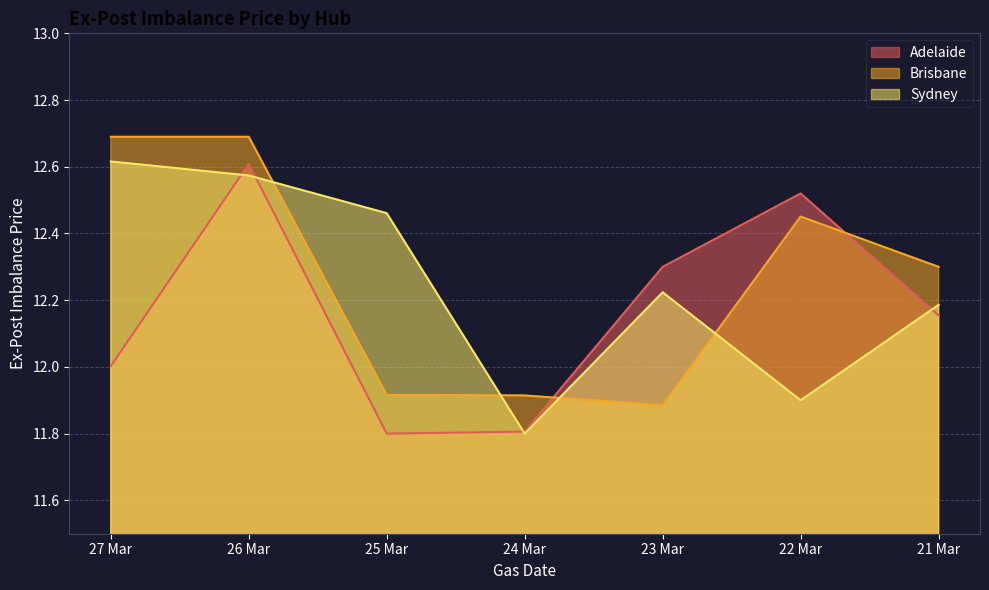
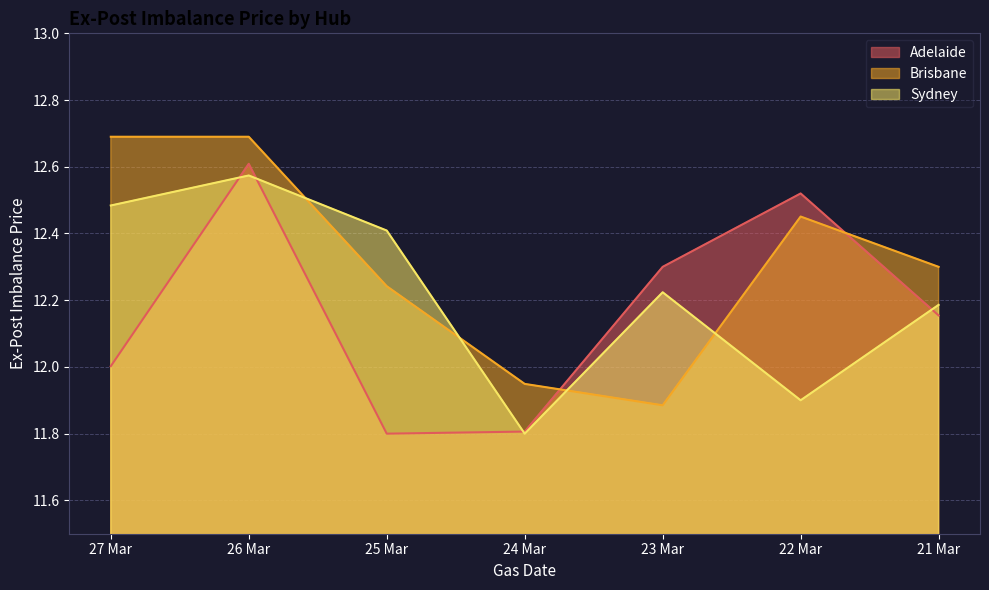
Sydney, 27 Mar: 12.62 -> 12.48
Brisbane, 25 Mar: 11.92 -> 12.24
Sydney, 25 Mar: 12.46 -> 12.41
Brisbane, 24 Mar: 11.91 -> 11.95
